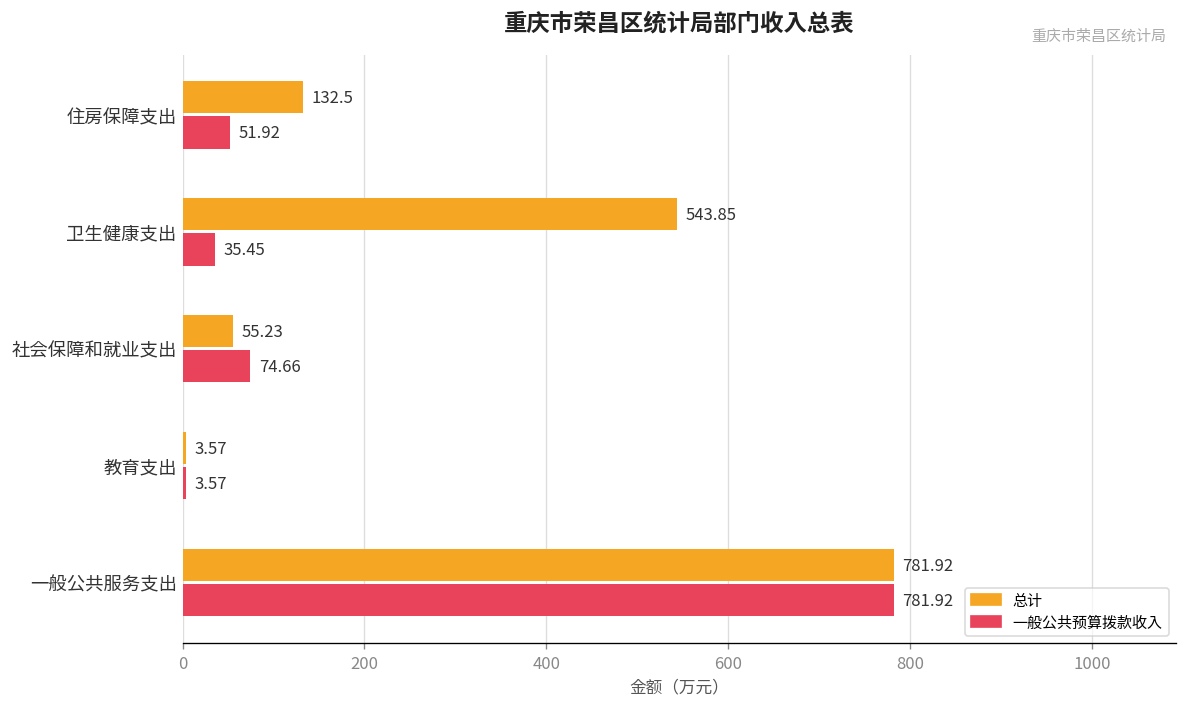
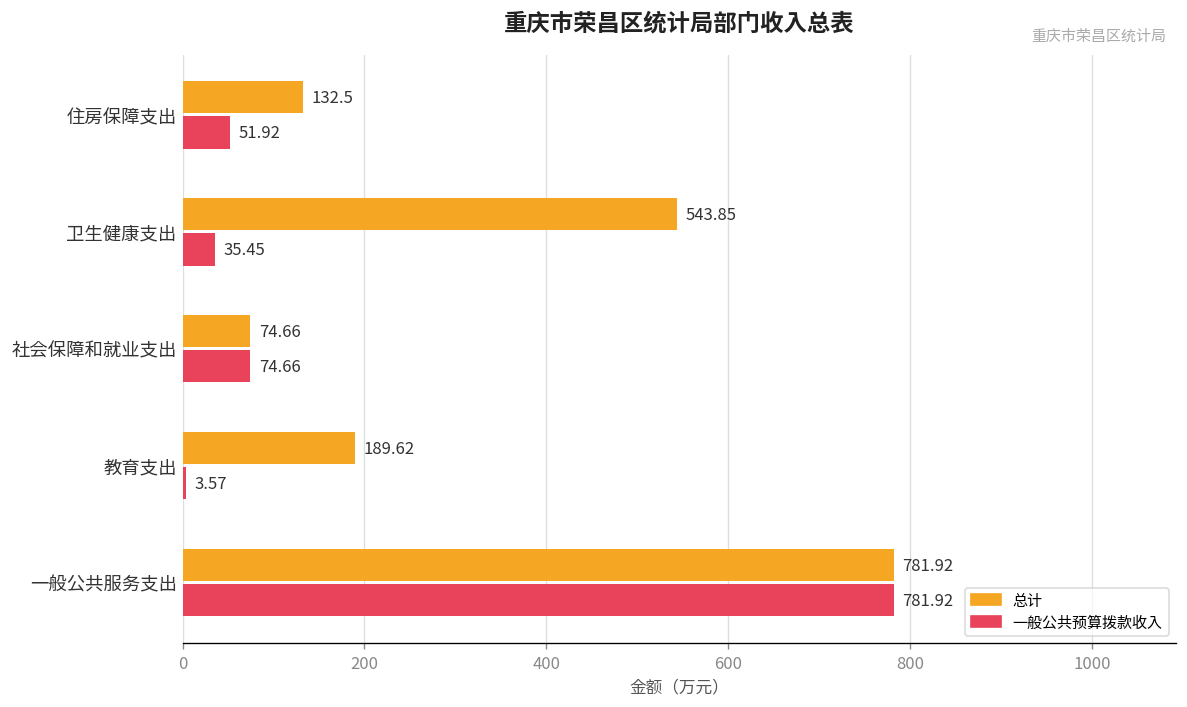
总计, 社会保障和就业支出: 55.23 -> 74.66
总计, 教育支出: 3.57 -> 189.62
